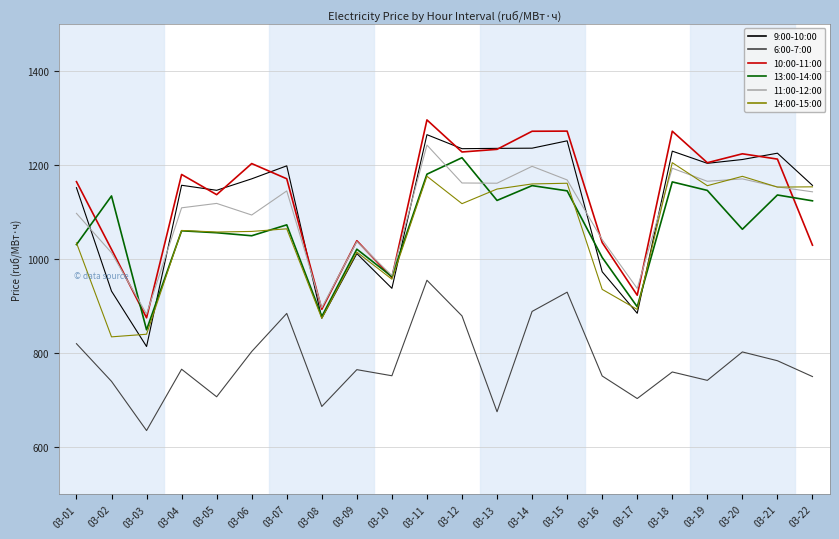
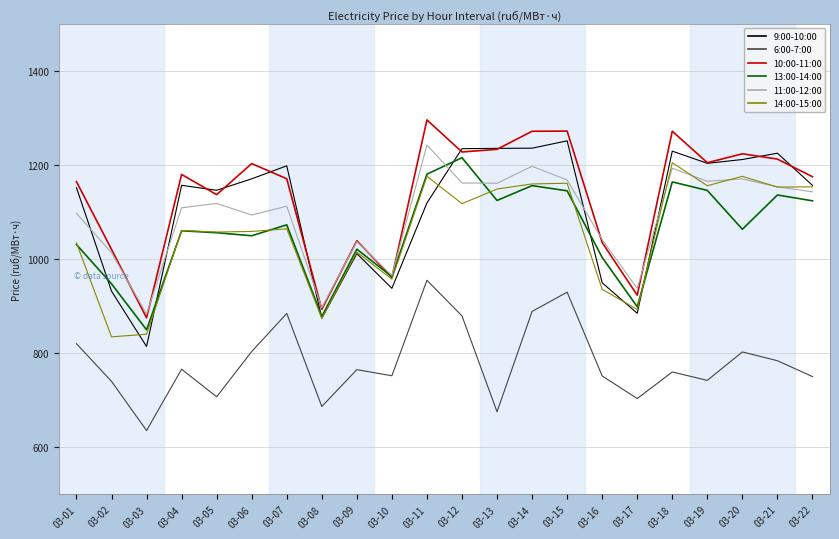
13:00-14:00, 03-02: 1130 -> 950
11:00-12:00, 03-07: 1140 -> 1110
9:00-10:00, 03-11: 1260 -> 1120
9:00-10:00, 03-16: 970 -> 950
10:00-11:00, 03-22: 1030 -> 1170
